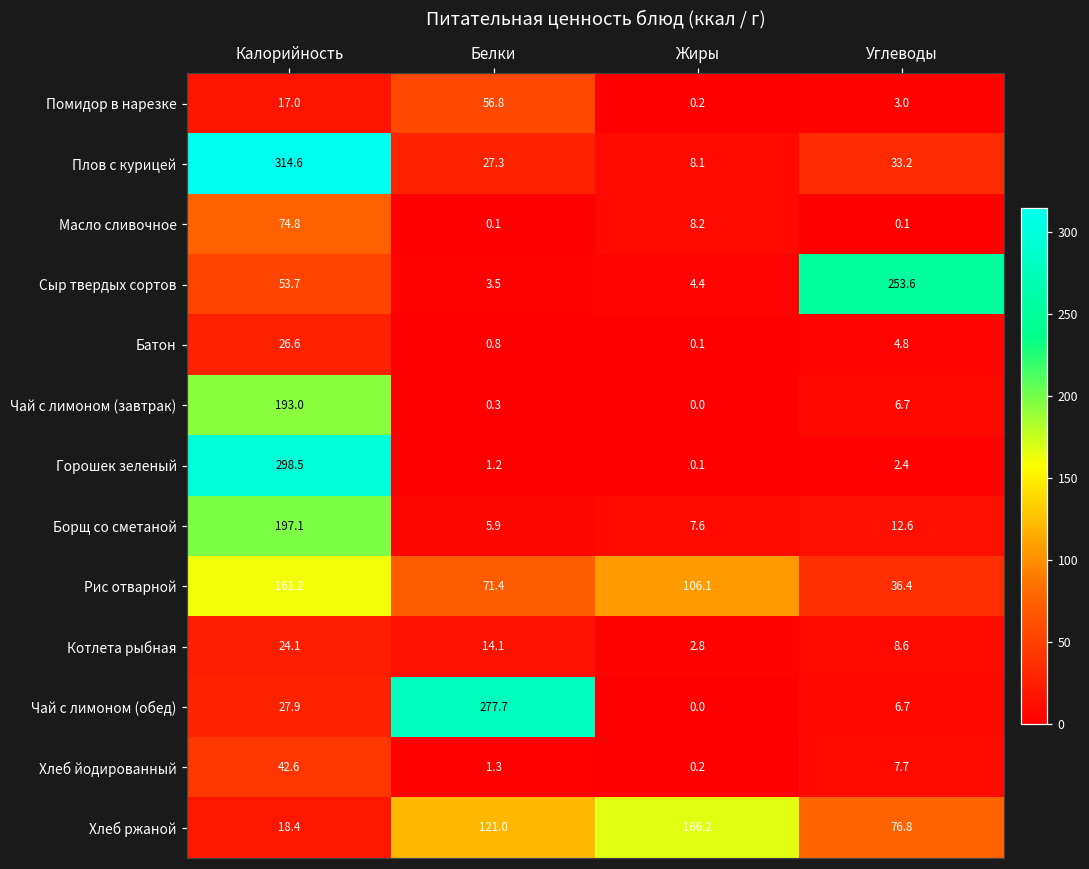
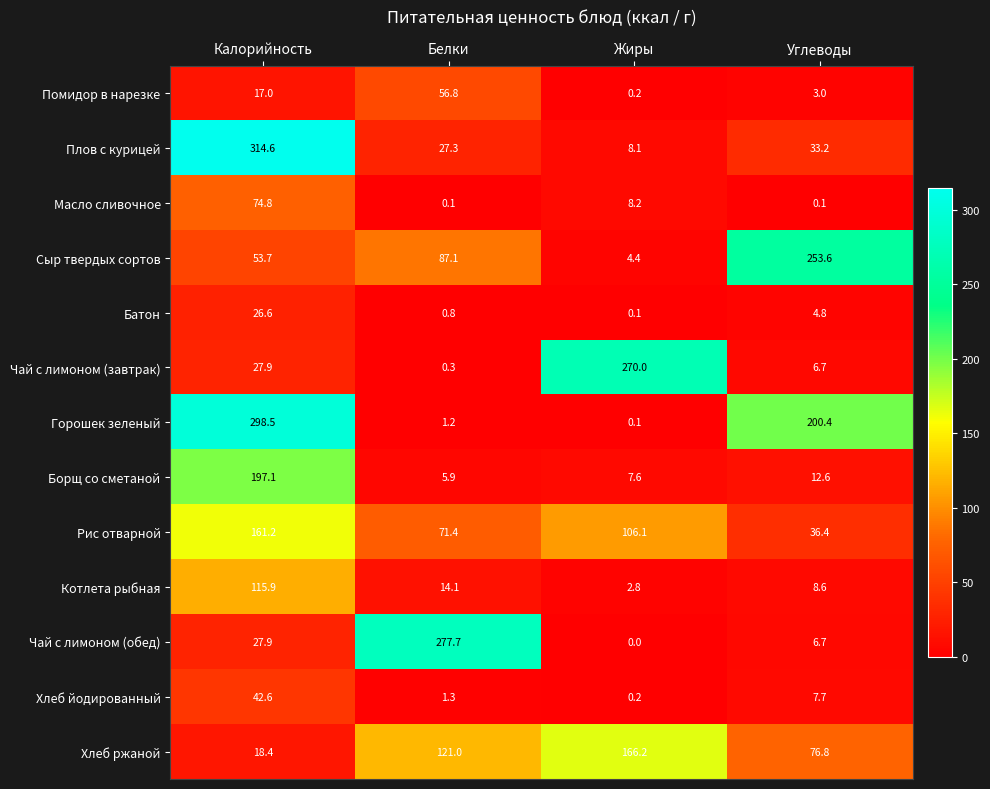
Сыр твердых сортов, Белки: 3.5 -> 87.1
Чай с лимоном (завтрак), Калорийность: 193.0 -> 27.9
Чай с лимоном (завтрак), Жиры: 0.0 -> 270.0
Горошек зеленый, Углеводы: 2.4 -> 200.4
Котлета рыбная, Калорийность: 24.1 -> 115.9
